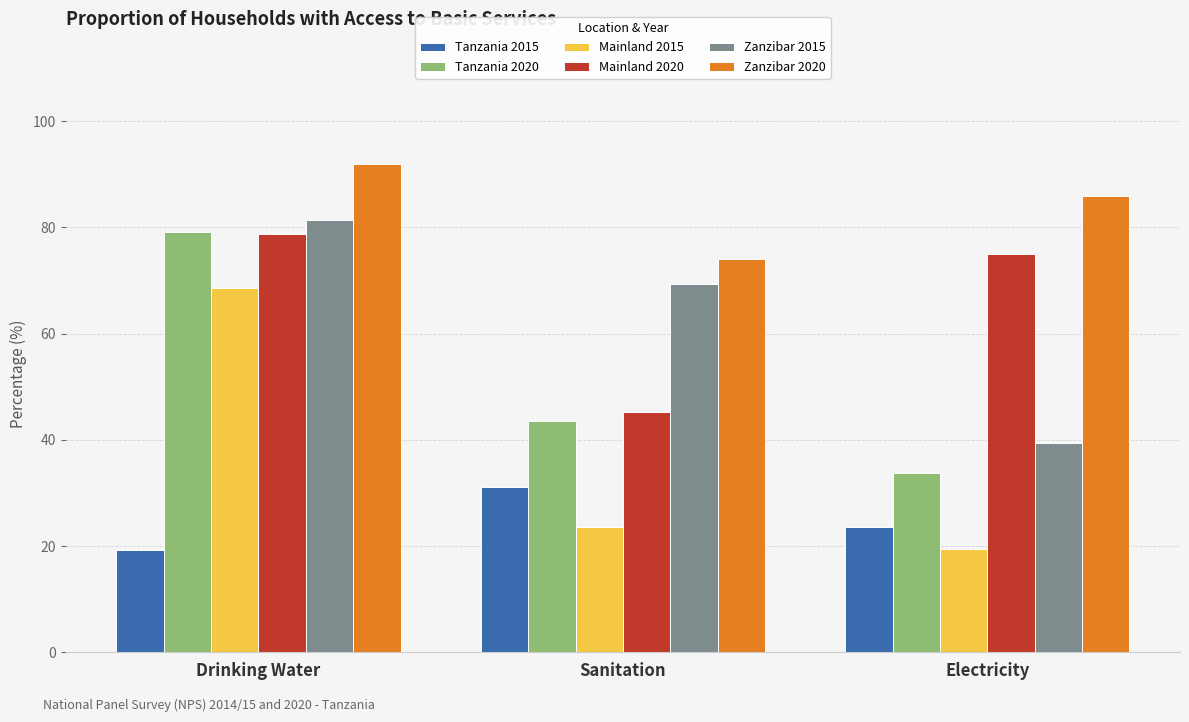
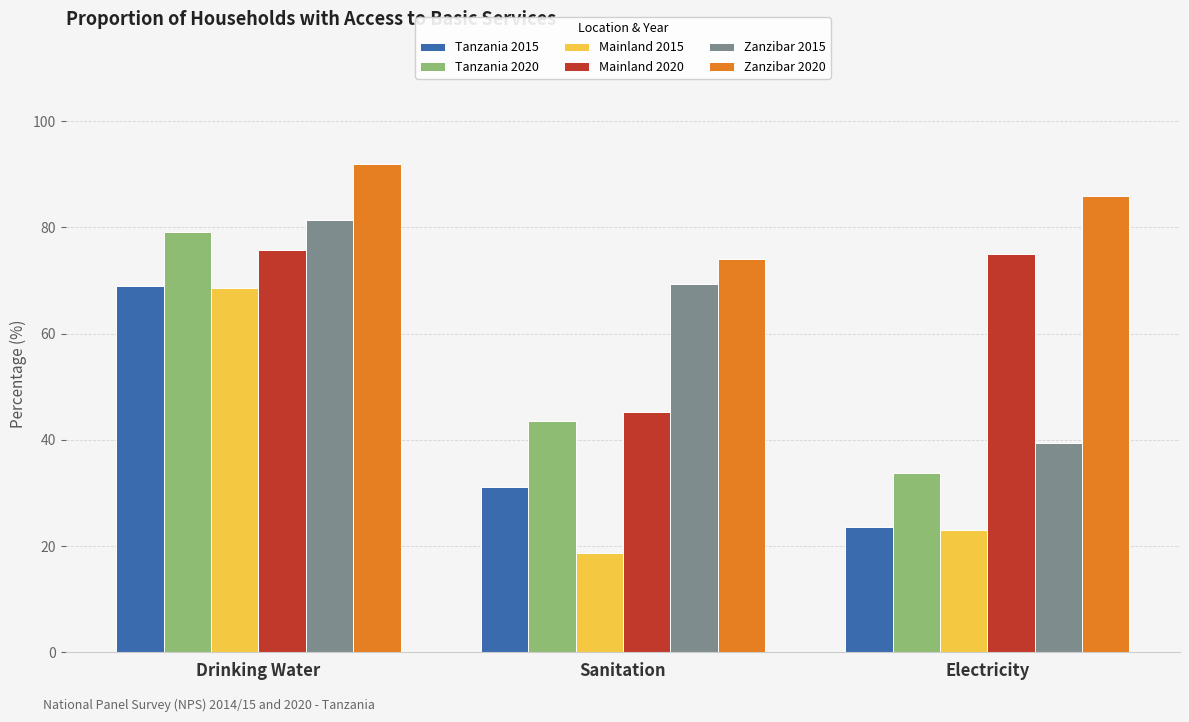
Tanzania 2015, Drinking Water: 19 -> 69
Mainland 2020, Drinking Water: 79 -> 76
Mainland 2015, Sanitation: 24 -> 19
Mainland 2015, Electricity: 20 -> 23
